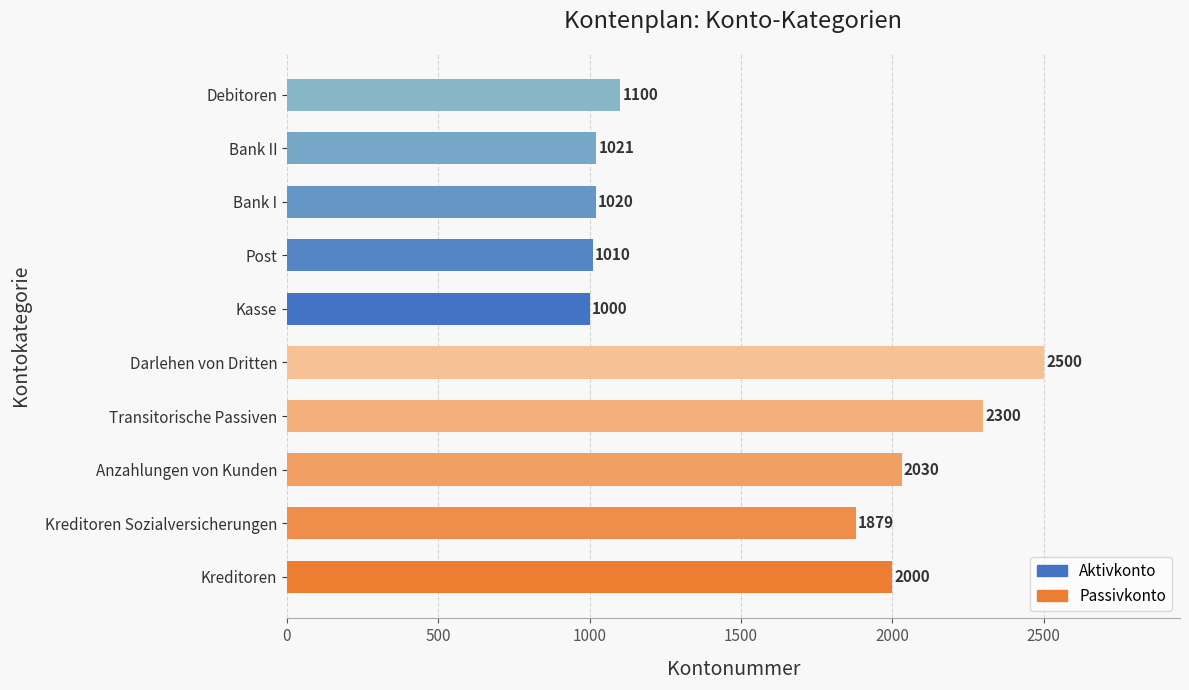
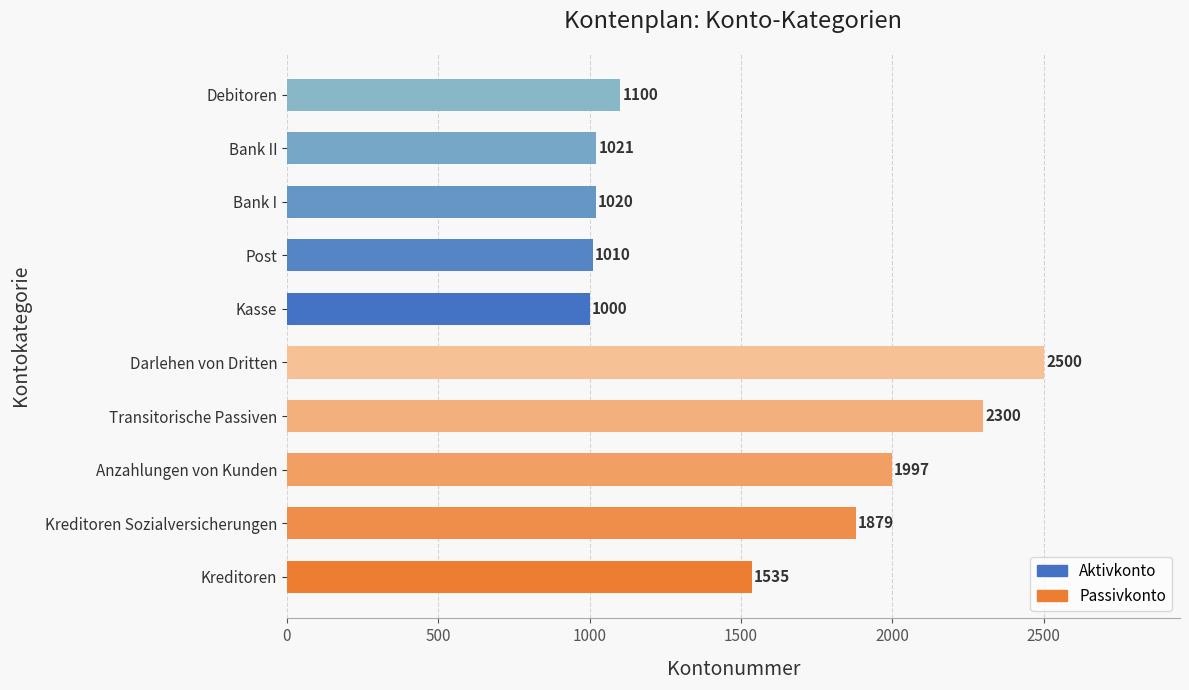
Anzahlungen von Kunden: 2030 -> 1997
Kreditoren: 2000 -> 1535
